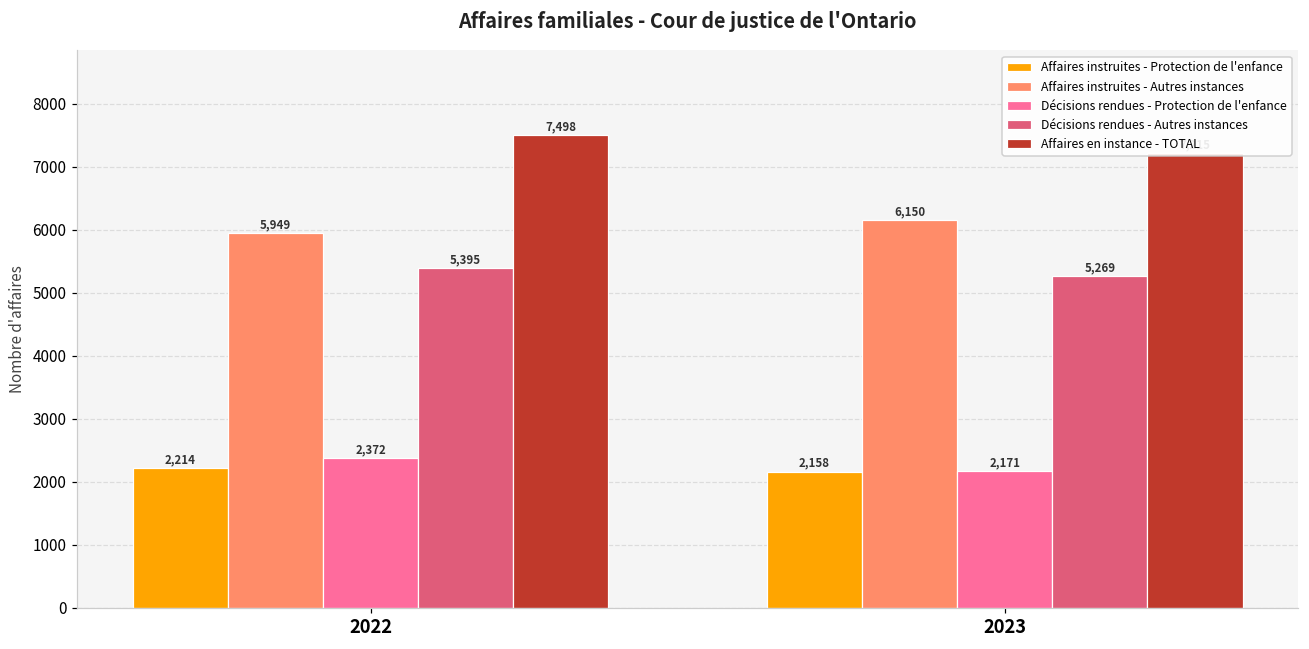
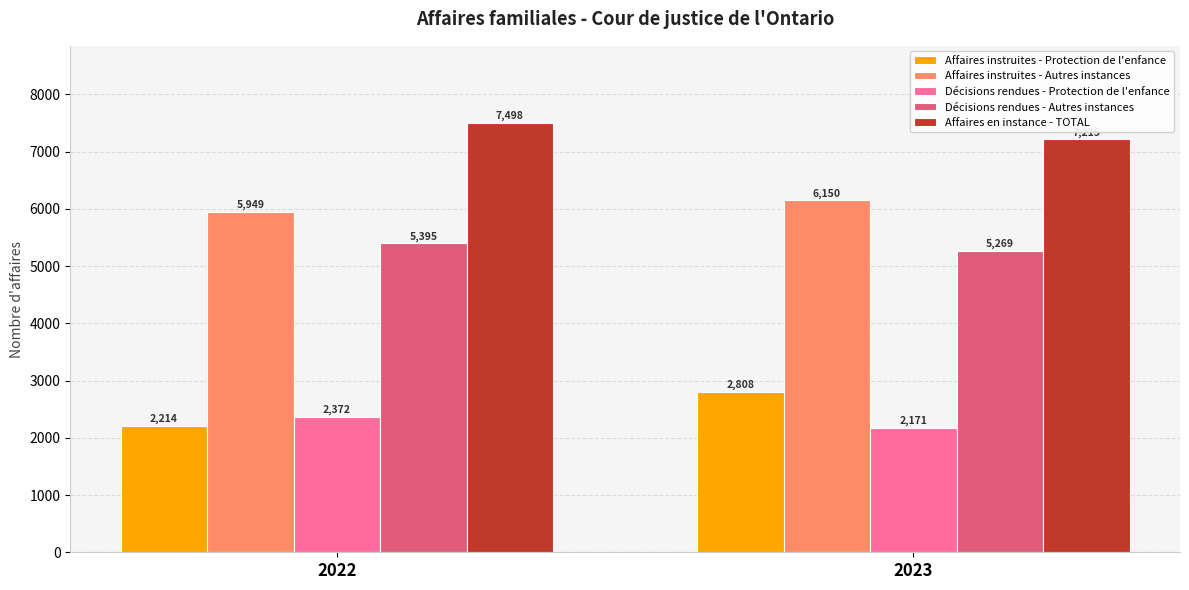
Affaires instruites - Protection de l'enfance, 2023: 2,158 -> 2,808
